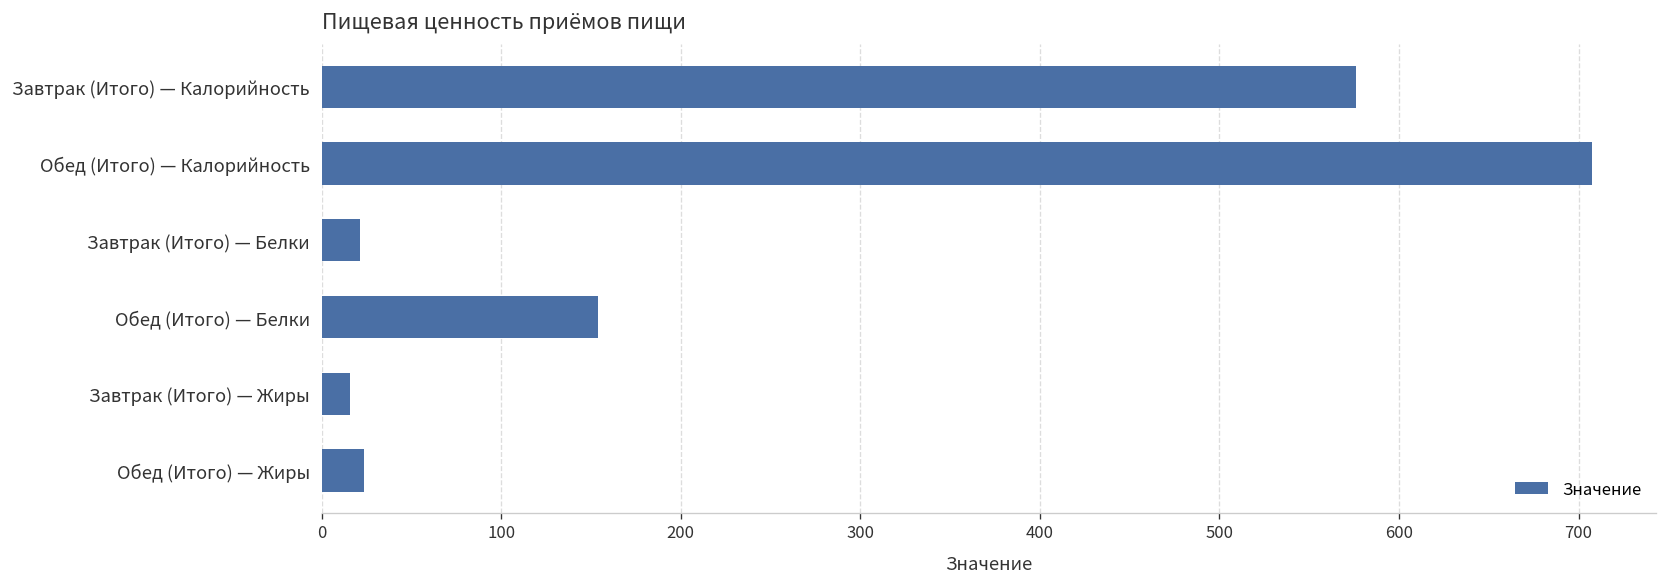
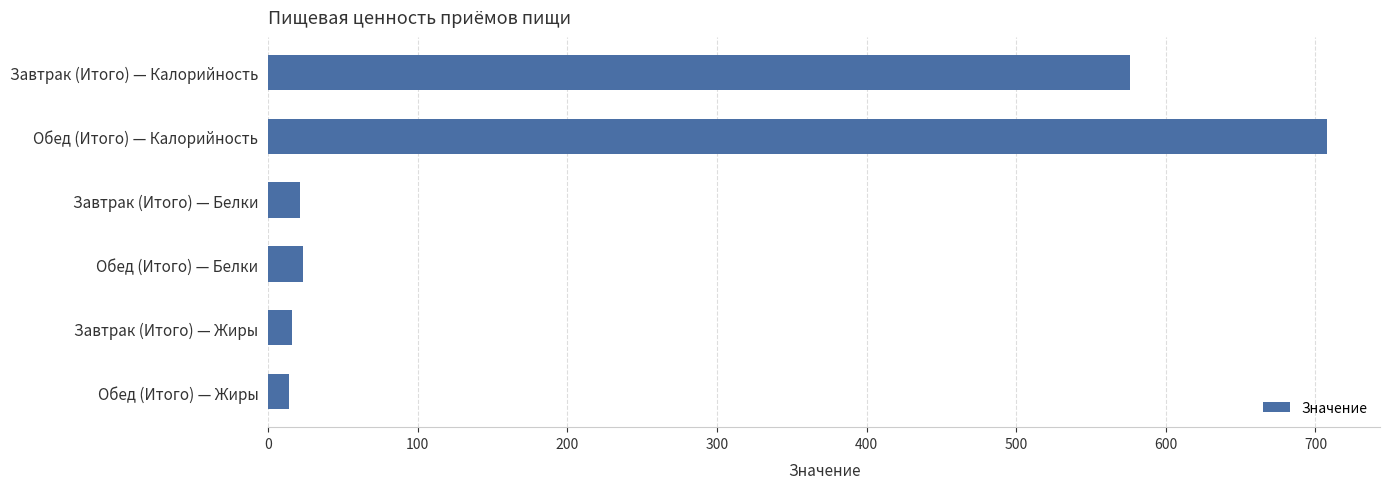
Обед (Итого) — Белки: 154 -> 23
Обед (Итого) — Жиры: 24 -> 14
